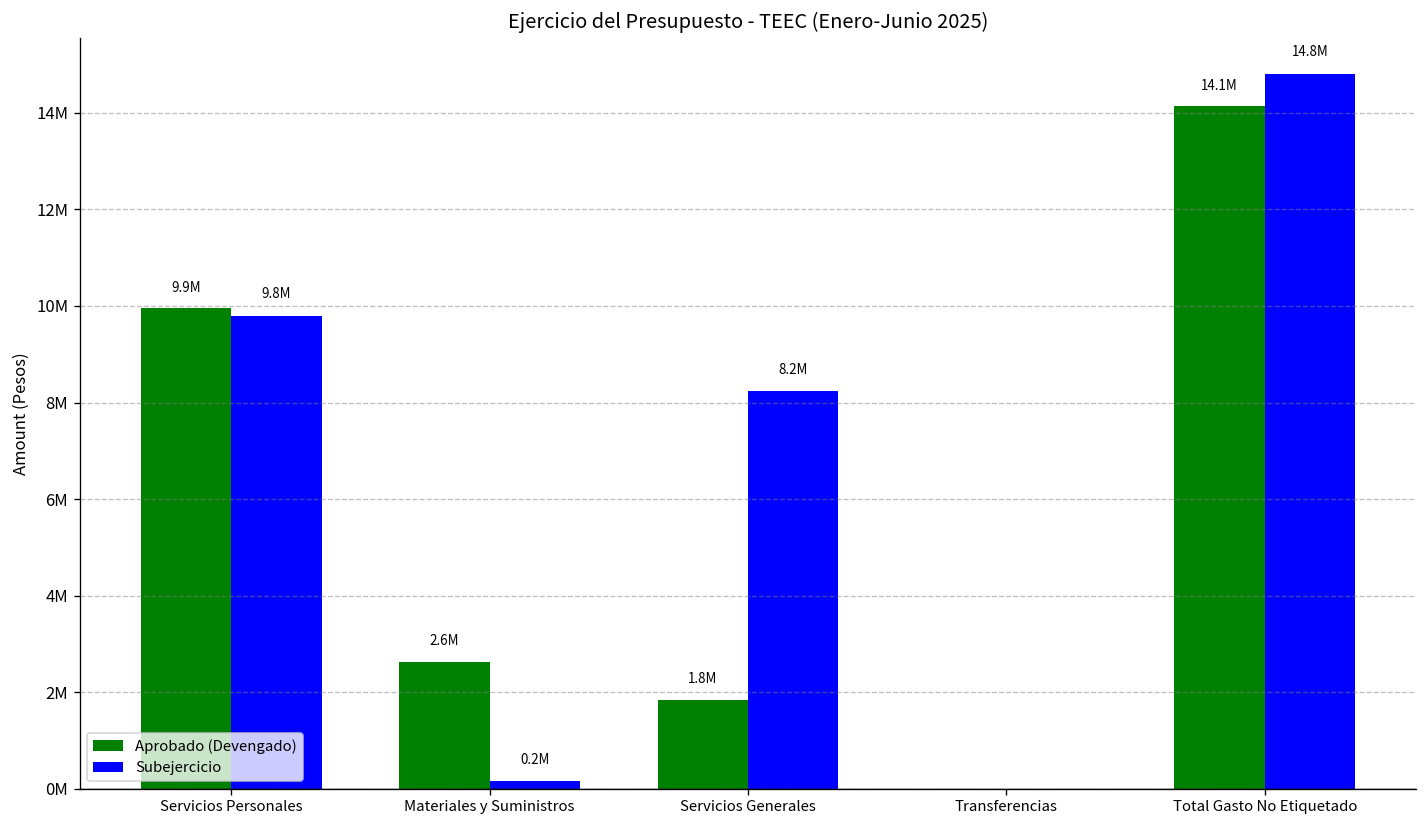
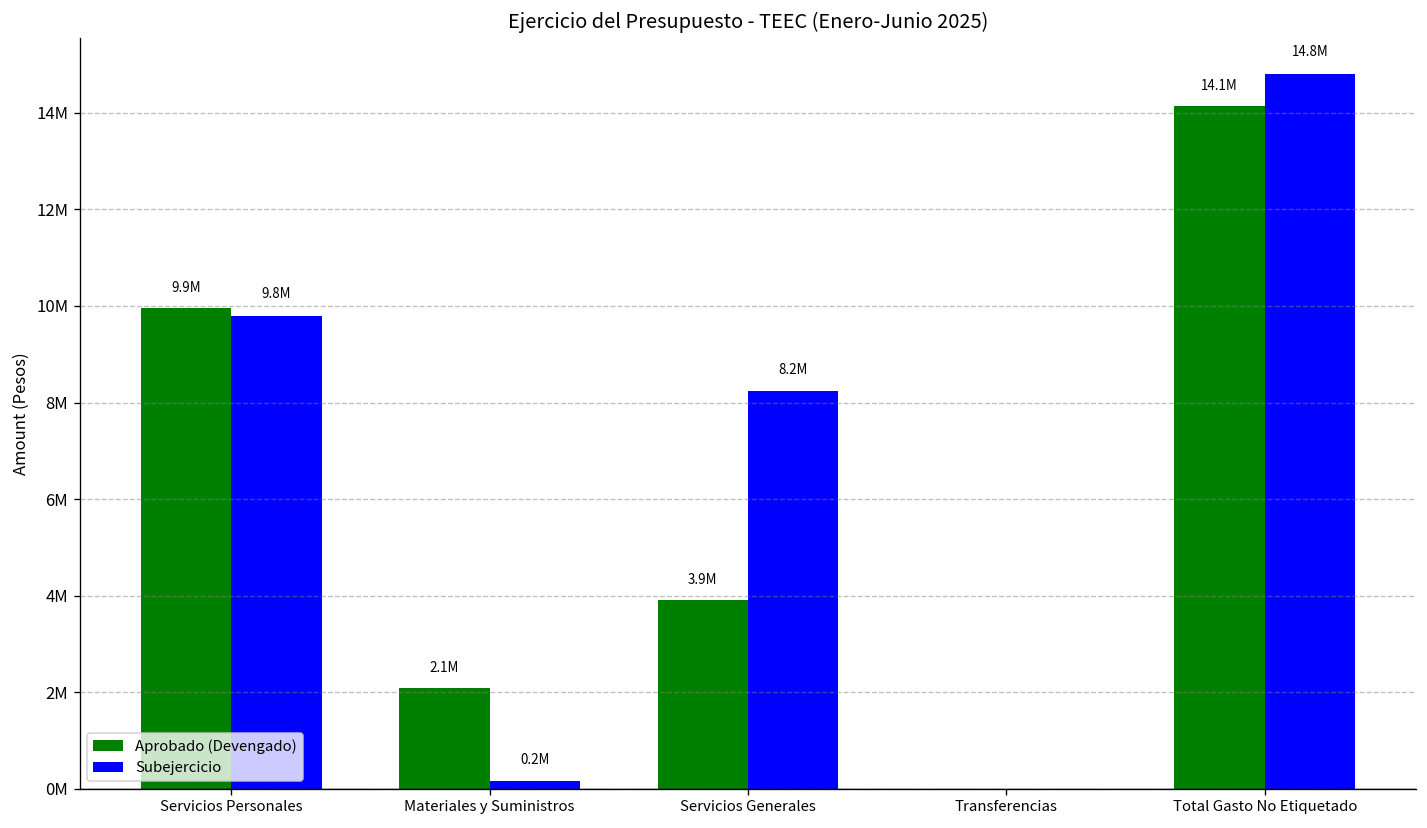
Aprobado (Devengado), Materiales y Suministros: 2.6M -> 2.1M
Aprobado (Devengado), Servicios Generales: 1.8M -> 3.9M
